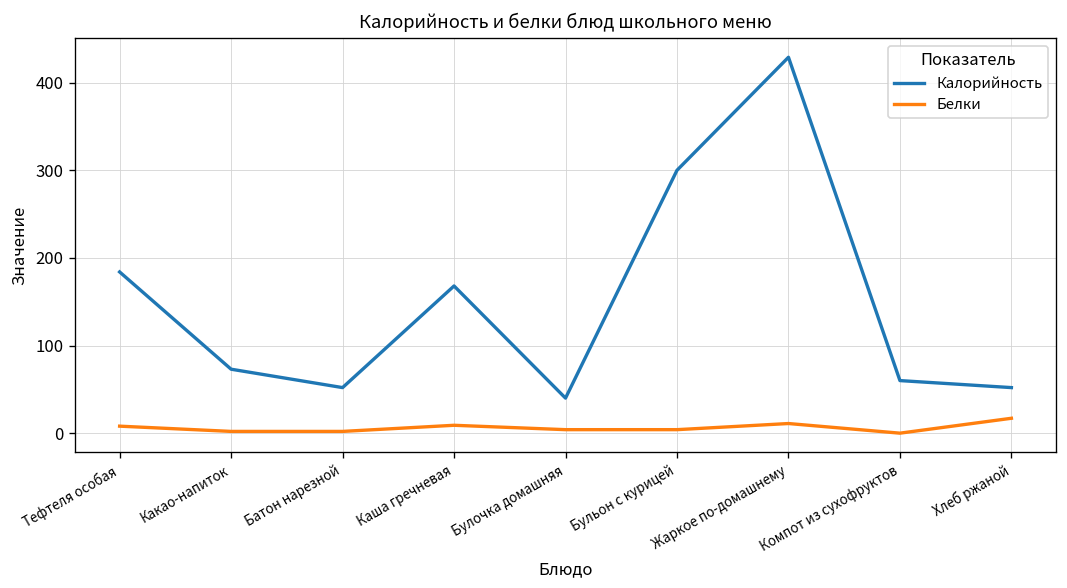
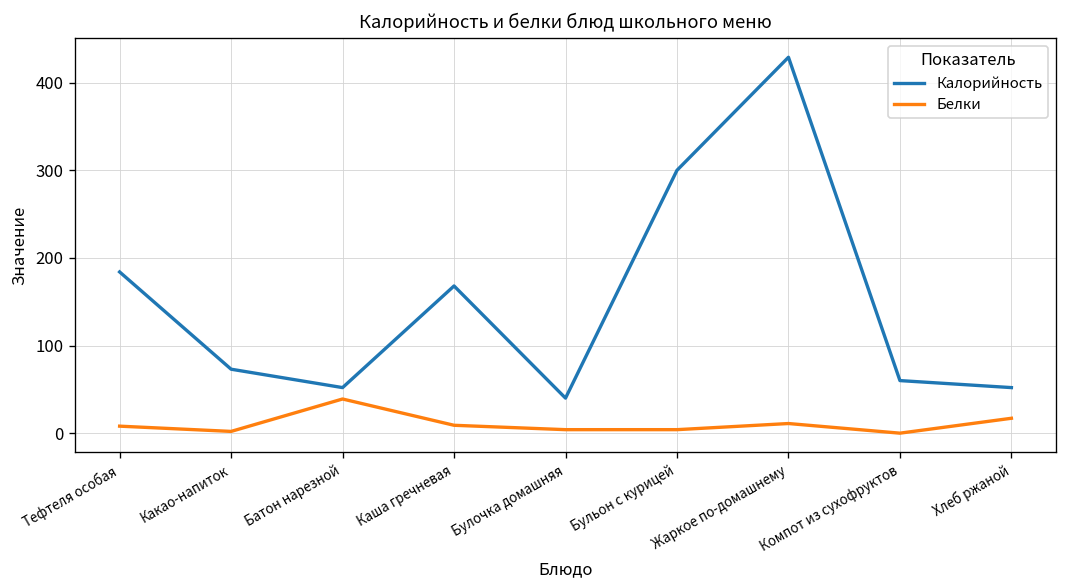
Белки, Батон нарезной: 0 -> 40
